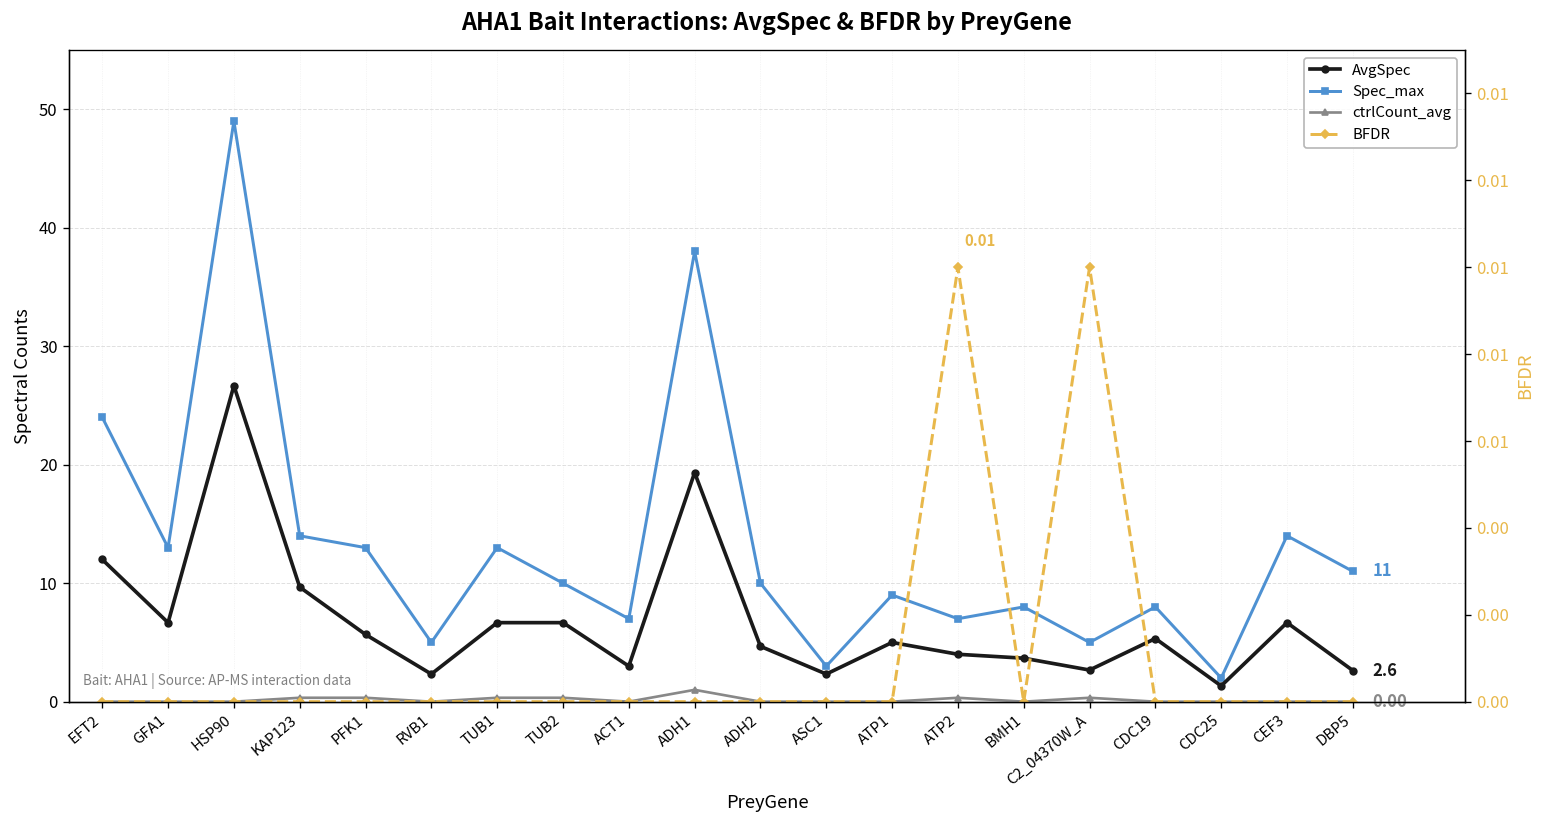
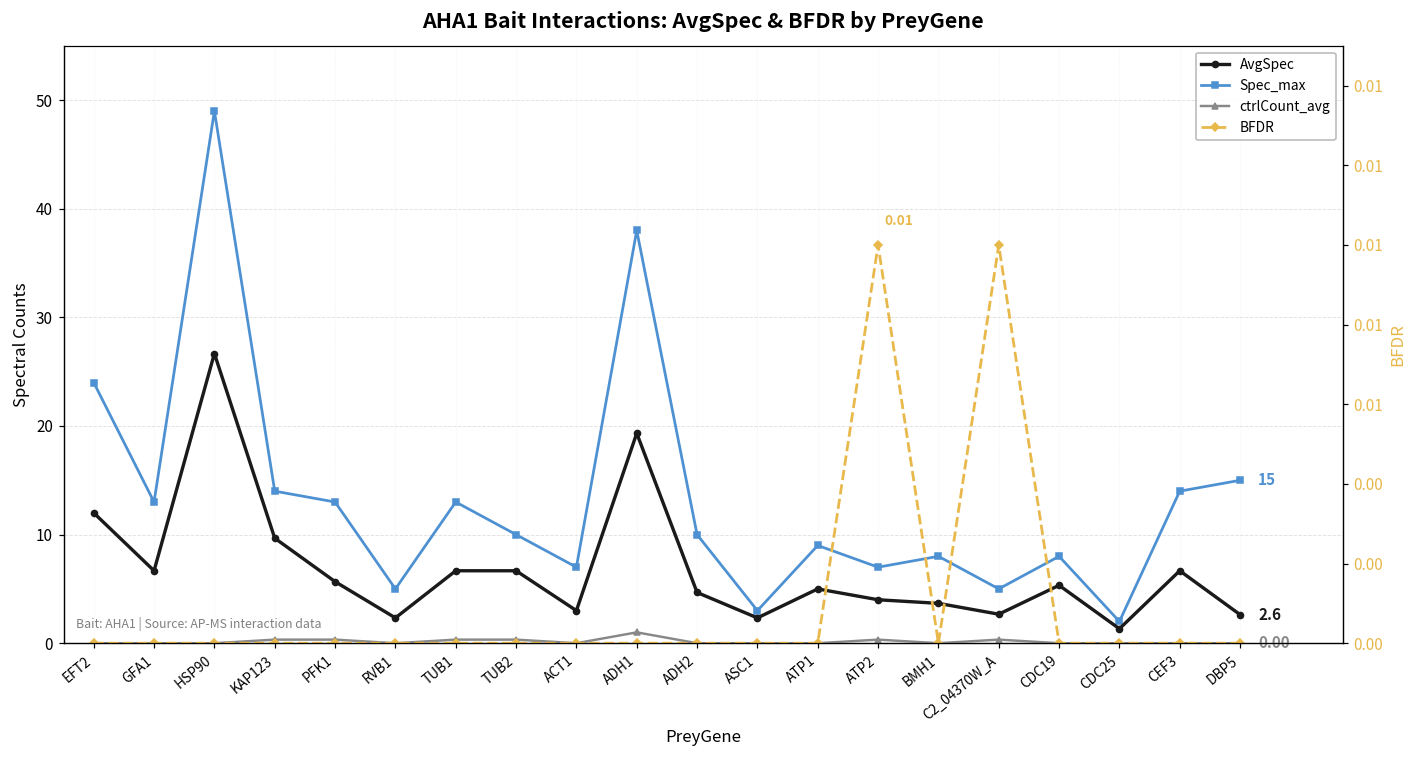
Spec_max, DBP5: 11 -> 15
